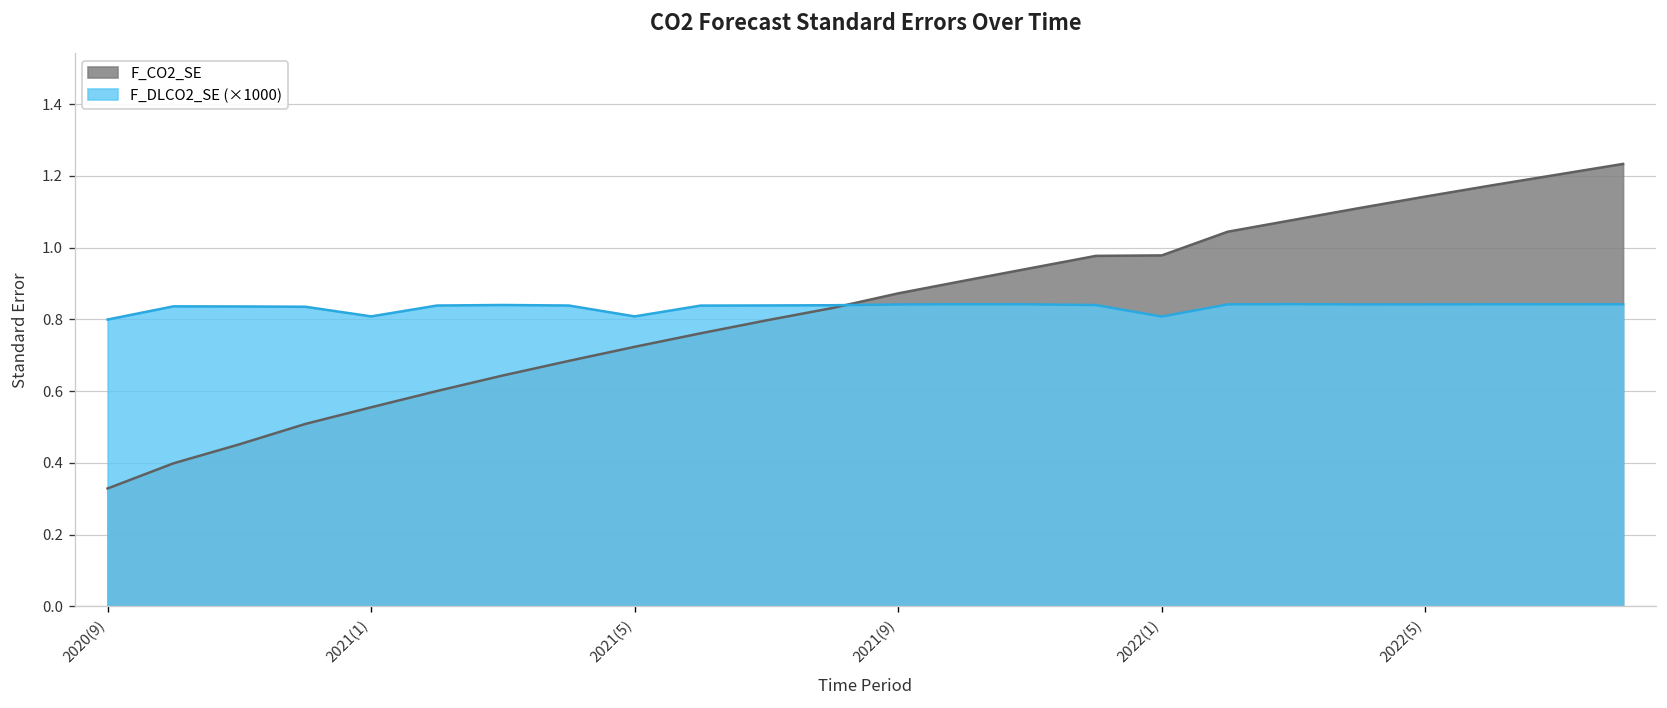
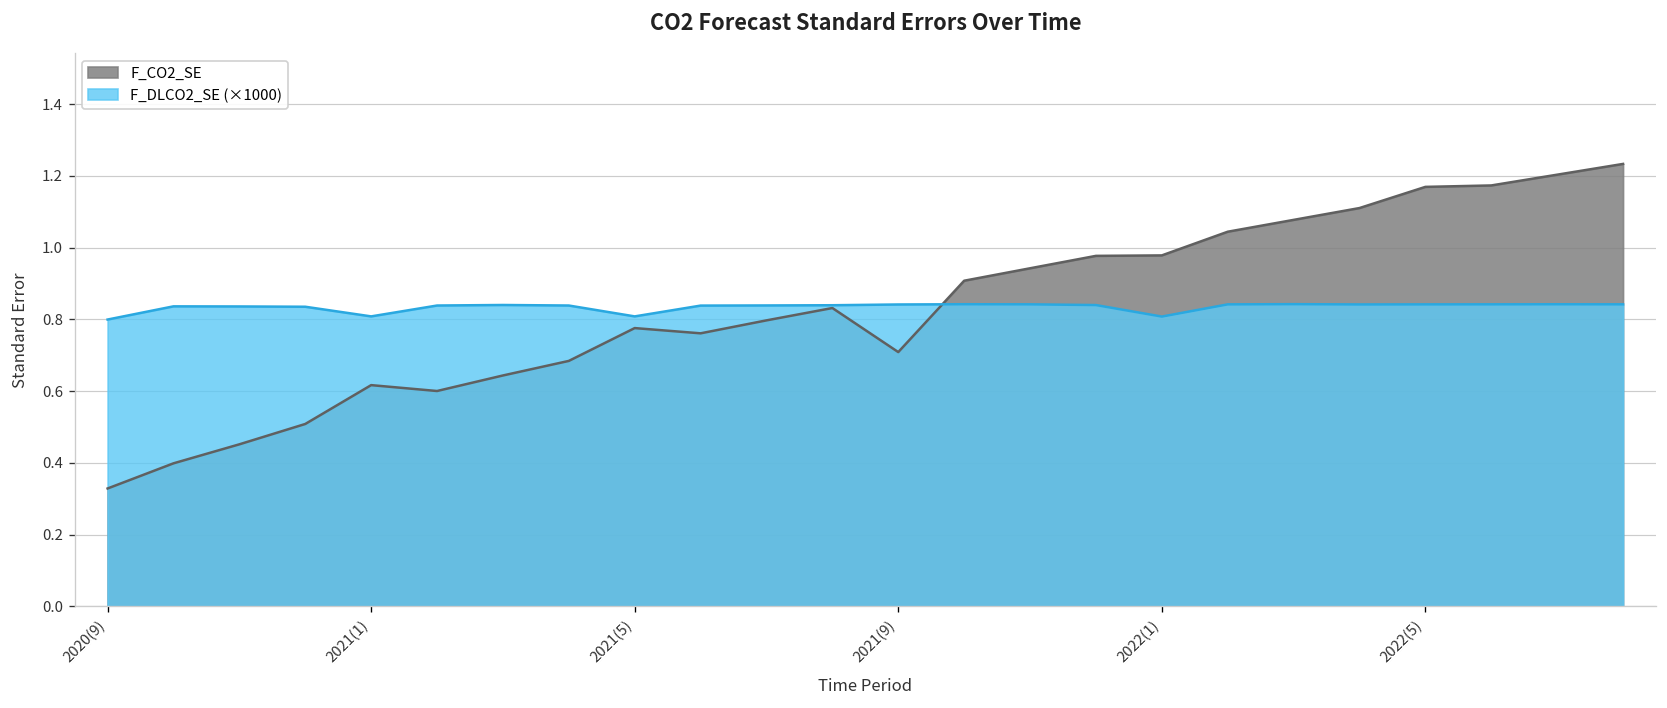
F_CO2_SE, 2021(1): 0.55 -> 0.62
F_CO2_SE, 2021(5): 0.72 -> 0.78
F_CO2_SE, 2021(9): 0.87 -> 0.71
F_CO2_SE, 2022(5): 1.14 -> 1.17
